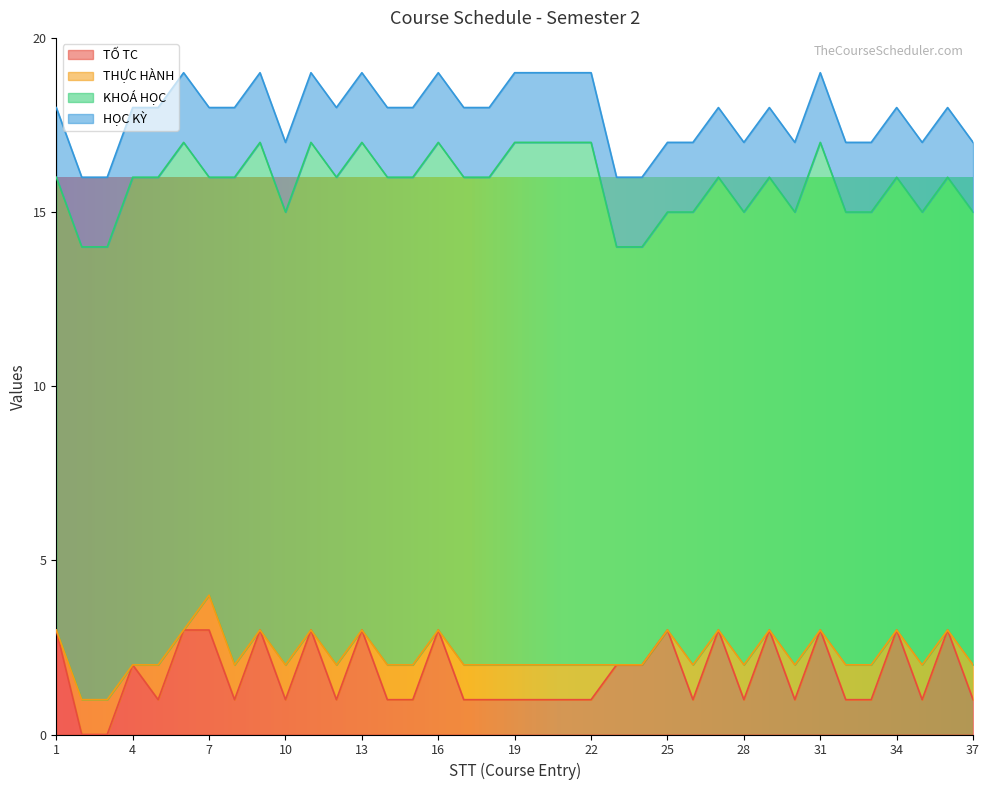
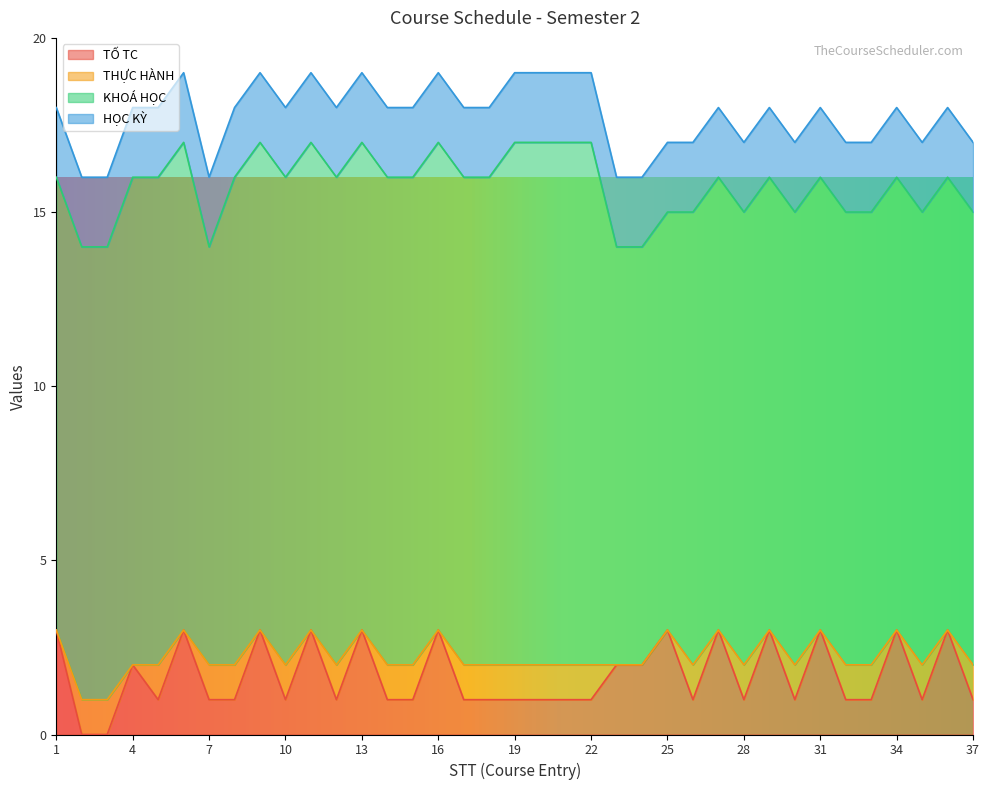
TỐ TC, 7: 3 -> 1
KHOÁ HỌC, 10: 13 -> 14
KHOÁ HỌC, 31: 14 -> 13
